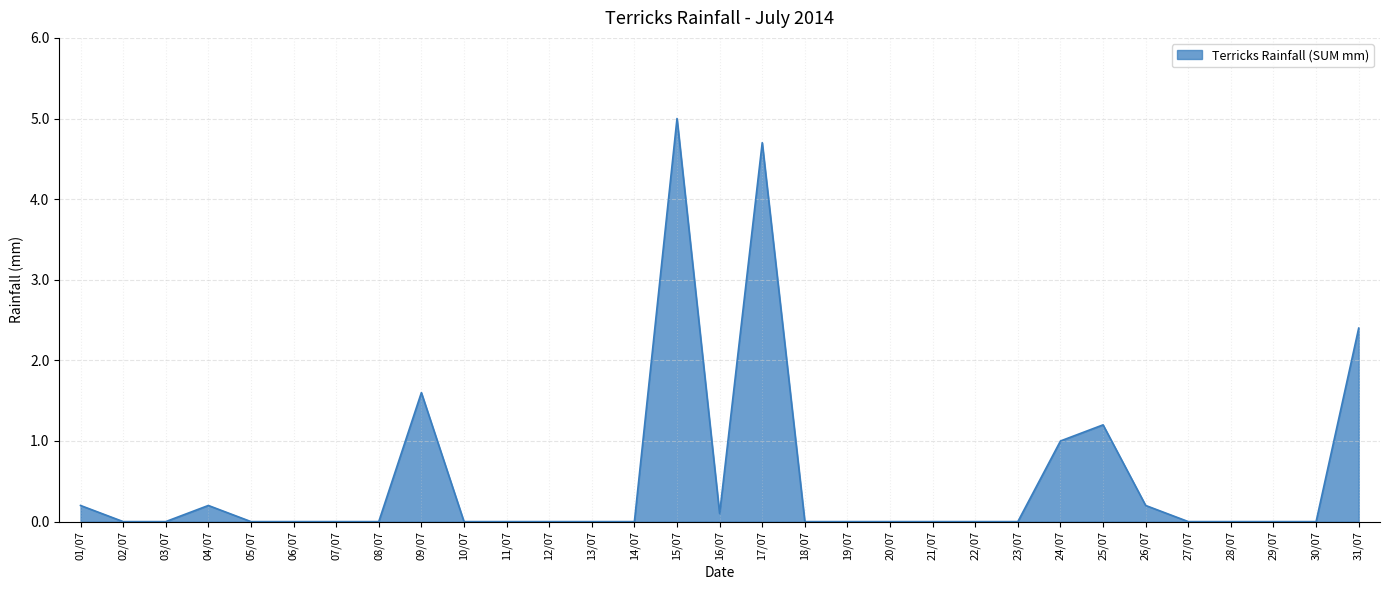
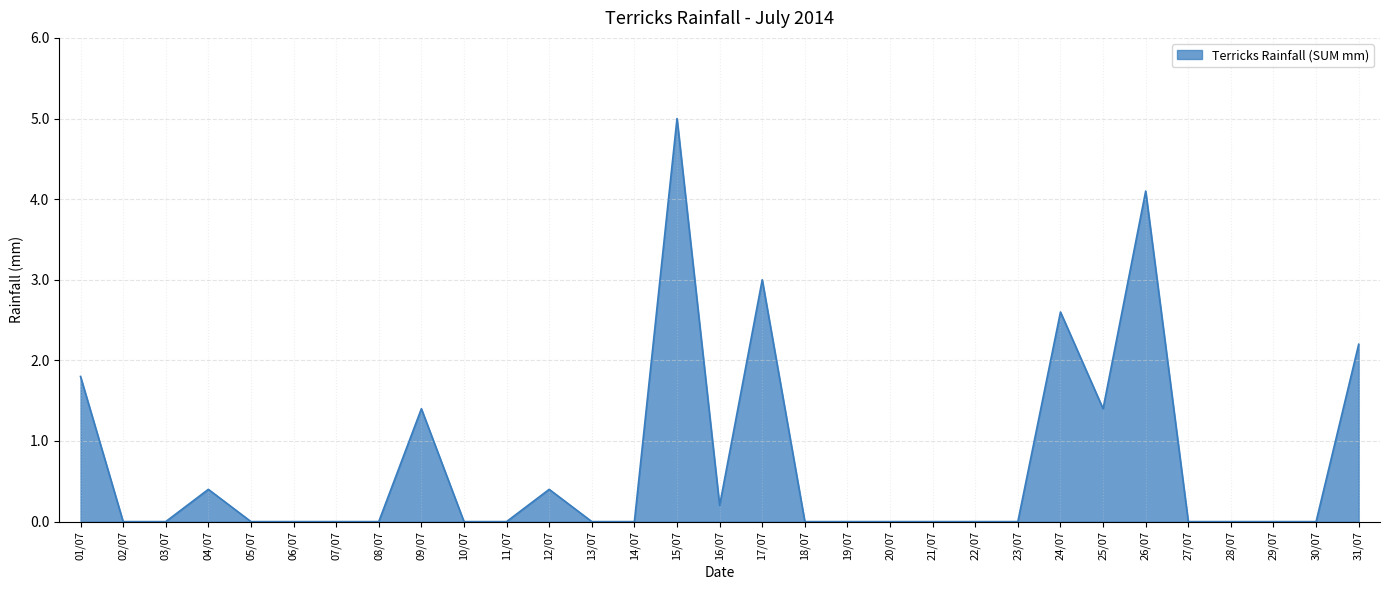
01/07: 0.2 -> 1.8
04/07: 0.2 -> 0.4
09/07: 1.6 -> 1.4
12/07: 0.0 -> 0.4
16/07: 0.1 -> 0.2
17/07: 4.7 -> 3.0
24/07: 1.0 -> 2.6
25/07: 1.2 -> 1.4
26/07: 0.2 -> 4.1
31/07: 2.4 -> 2.2
